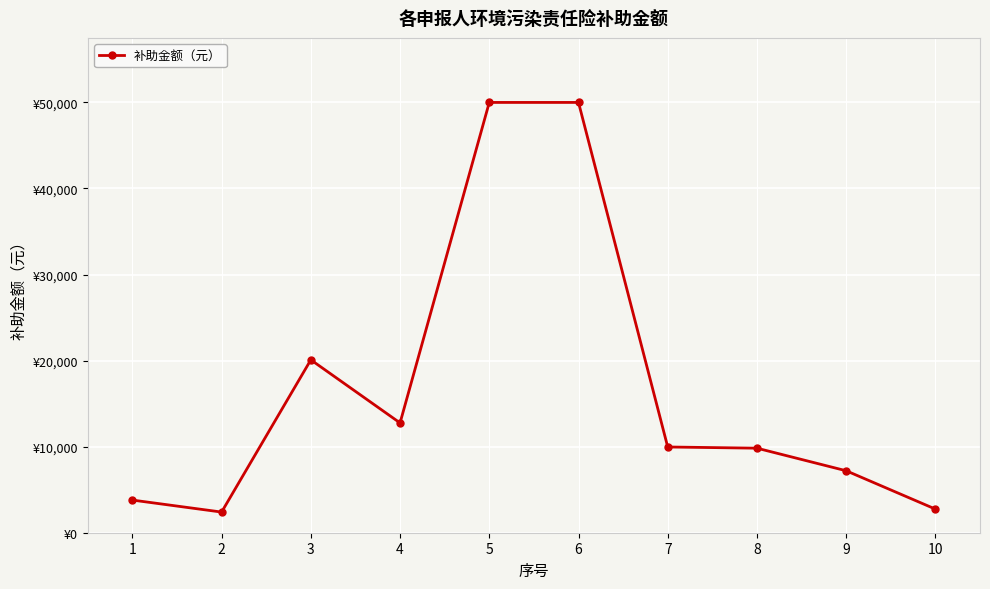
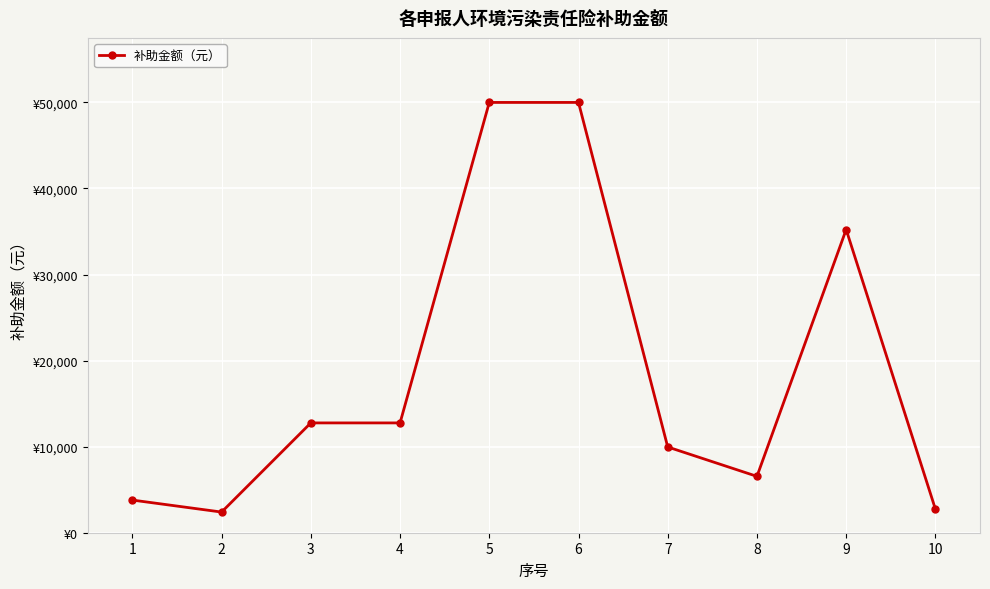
3: ¥20,000 -> ¥13,000
8: ¥10,000 -> ¥7,000
9: ¥7,000 -> ¥35,000
